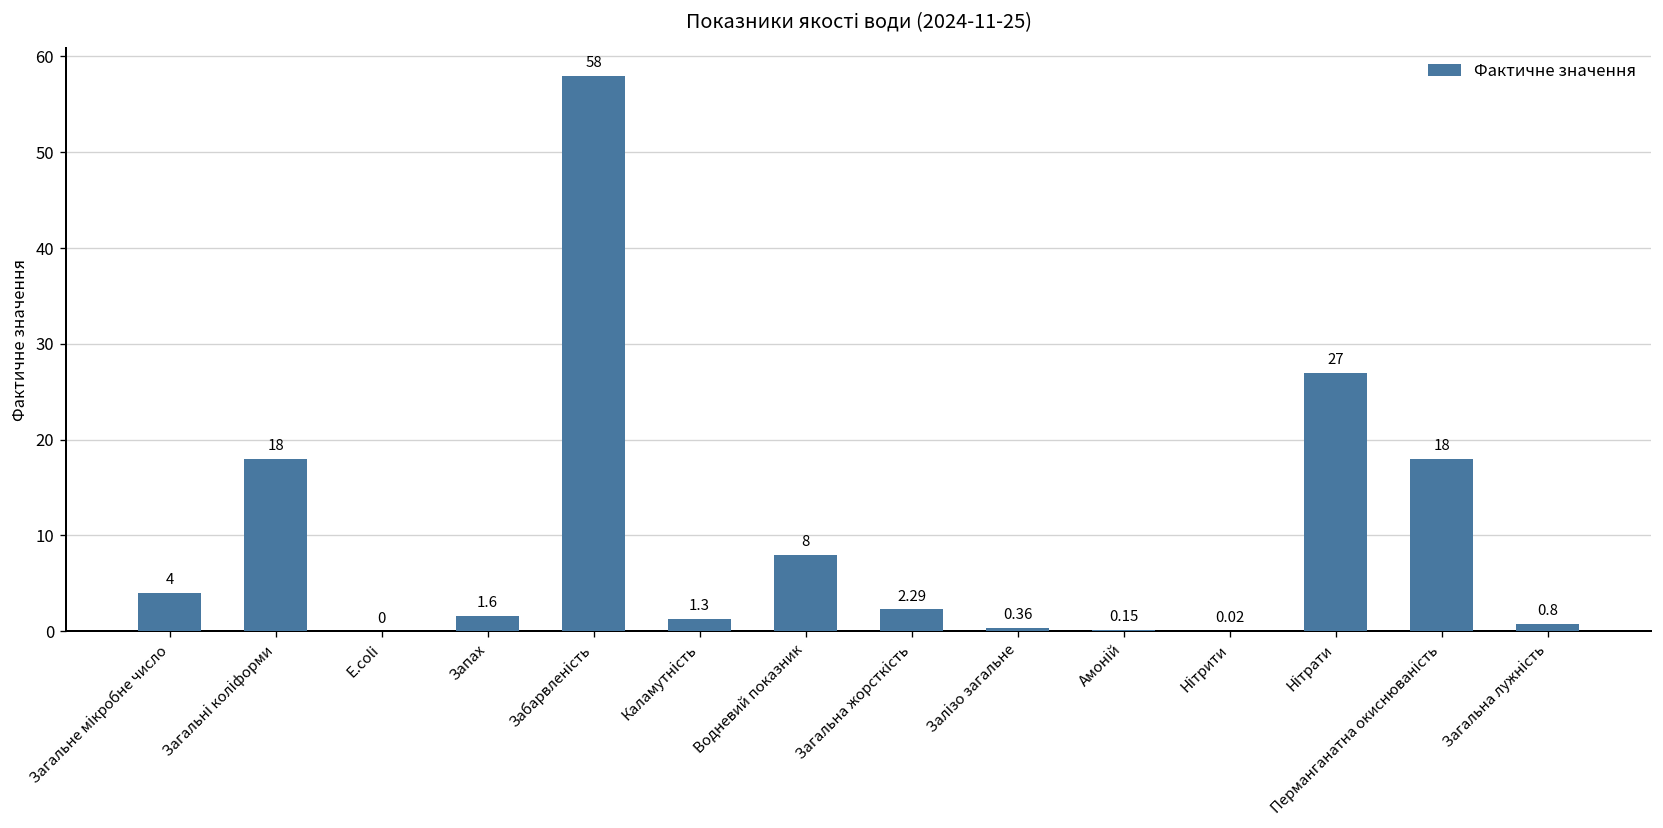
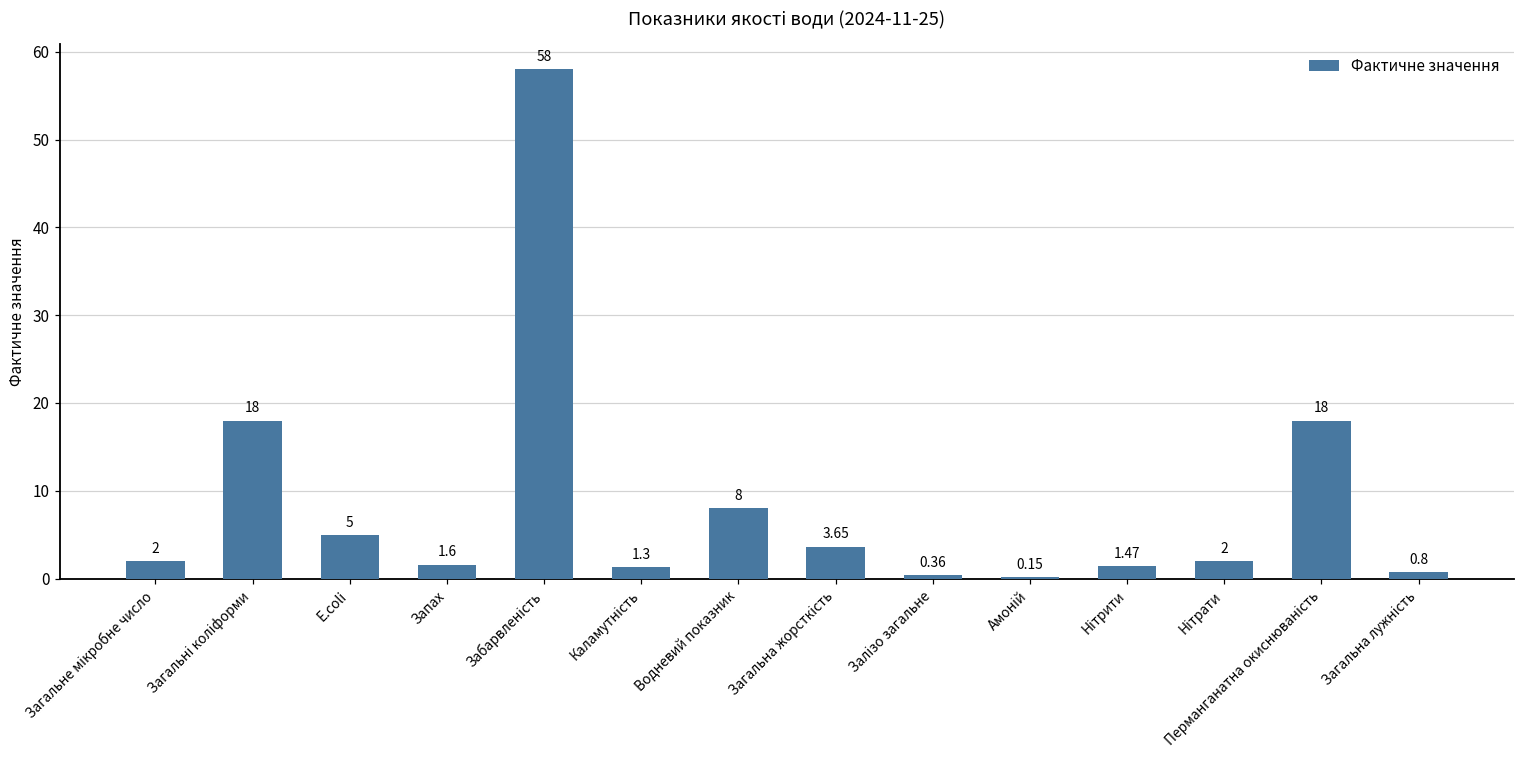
Загальне мікробне число: 4 -> 2
E.coli: 0 -> 5
Загальна жорсткість: 2.29 -> 3.65
Нітрити: 0.02 -> 1.47
Нітрати: 27 -> 2
